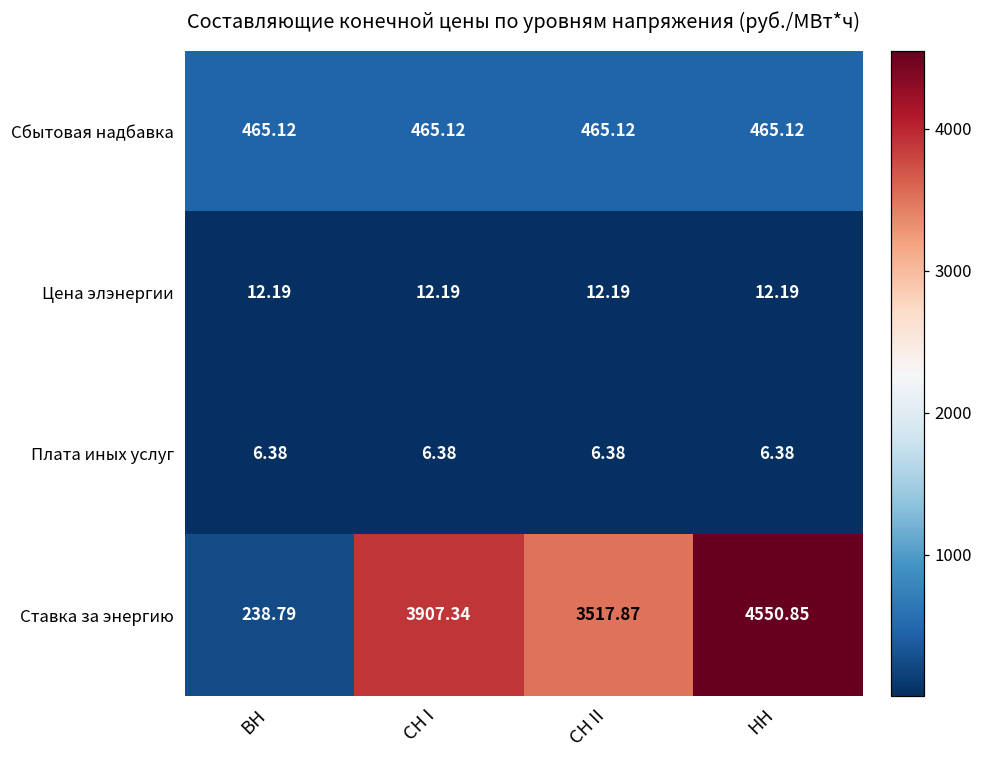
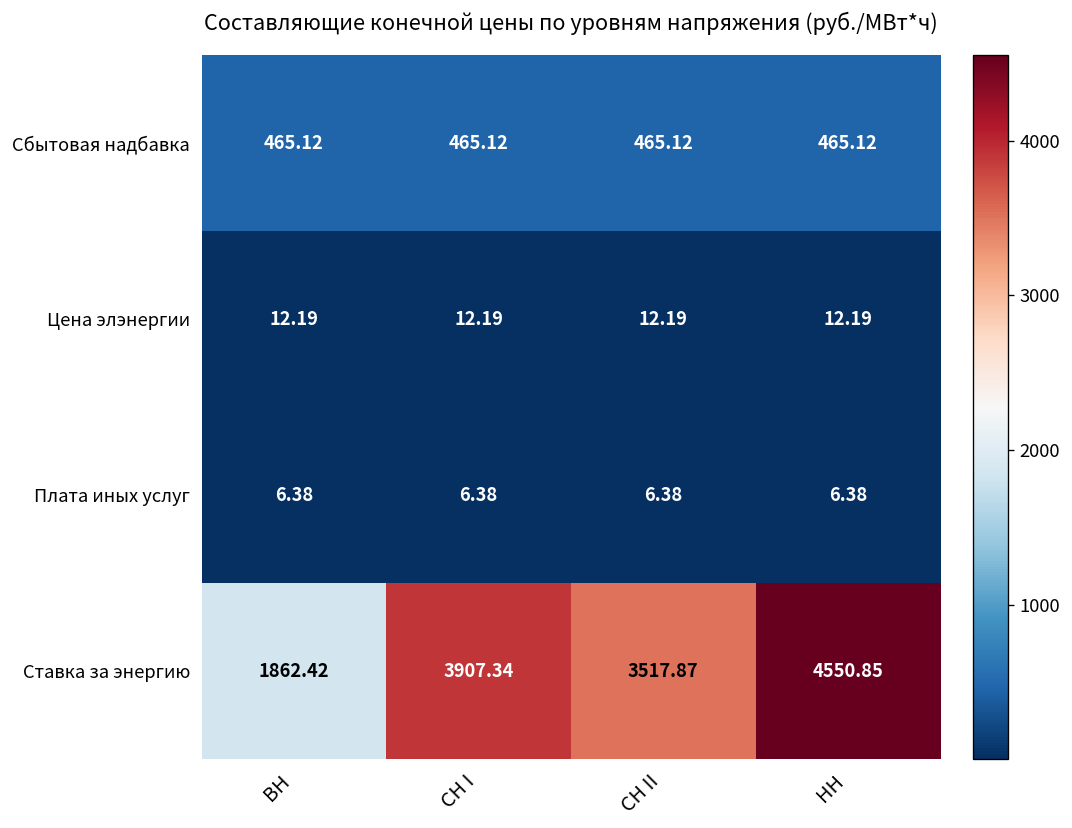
Ставка за энергию, ВН: 238.79 -> 1862.42
